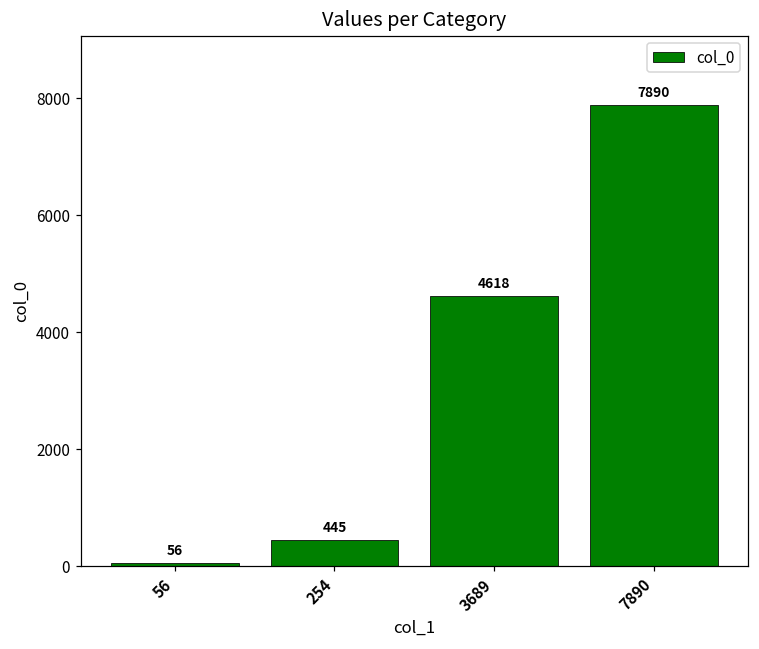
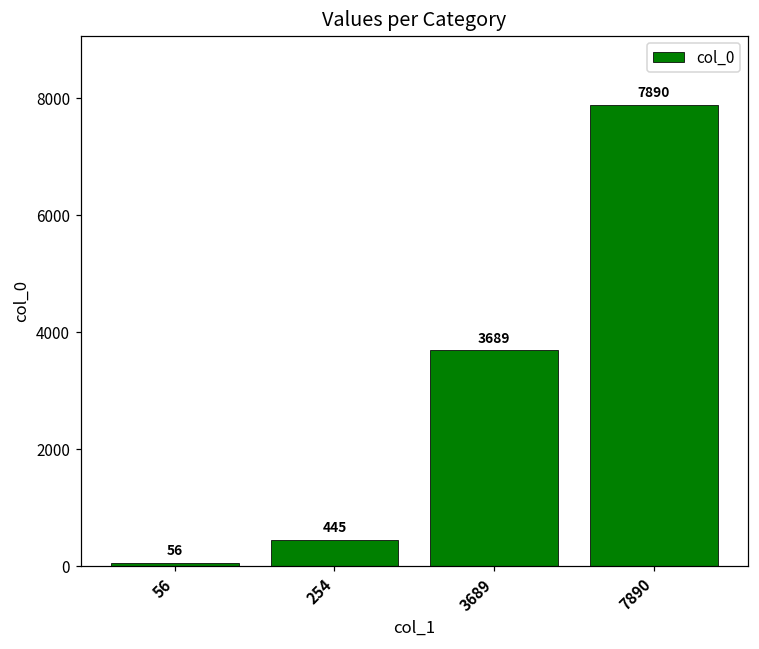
3689: 4618 -> 3689
